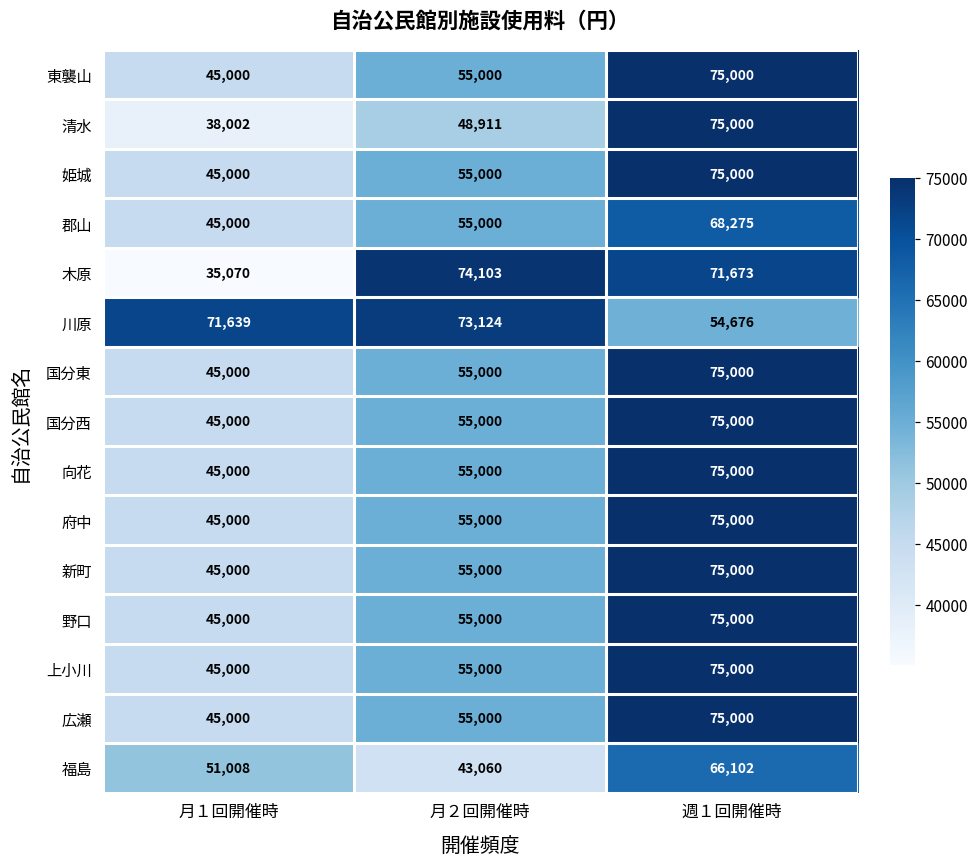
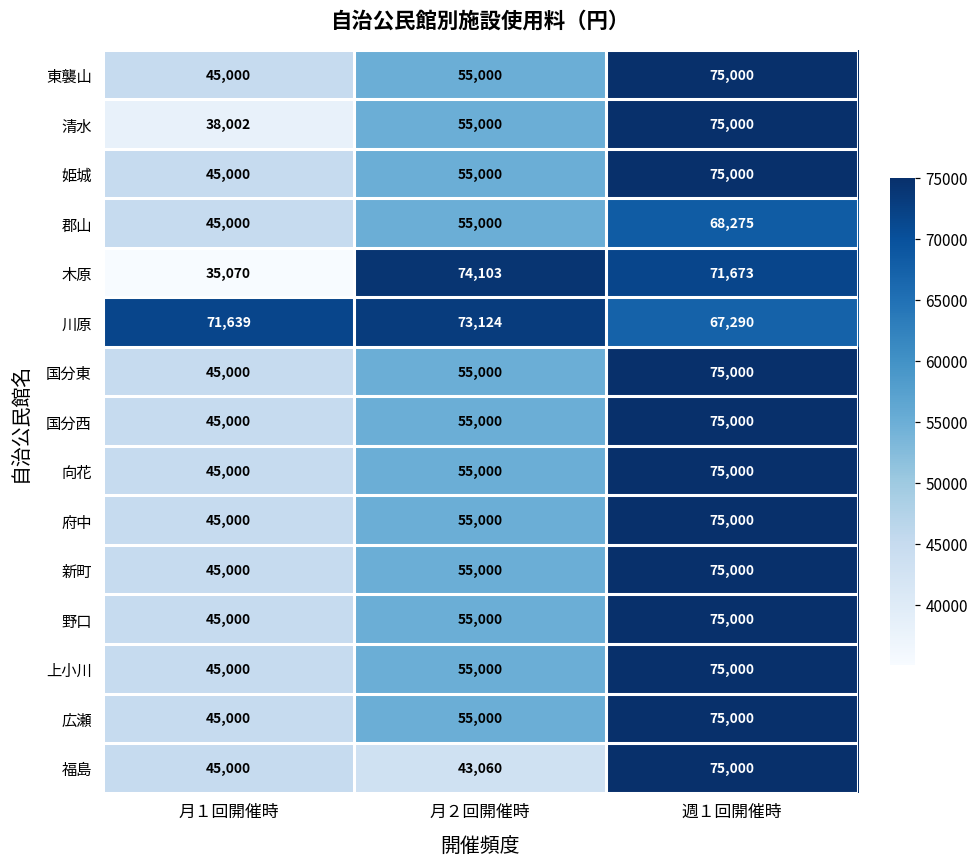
清水, 月２回開催時: 48,911 -> 55,000
川原, 週１回開催時: 54,676 -> 67,290
福島, 月１回開催時: 51,008 -> 45,000
福島, 週１回開催時: 66,102 -> 75,000
